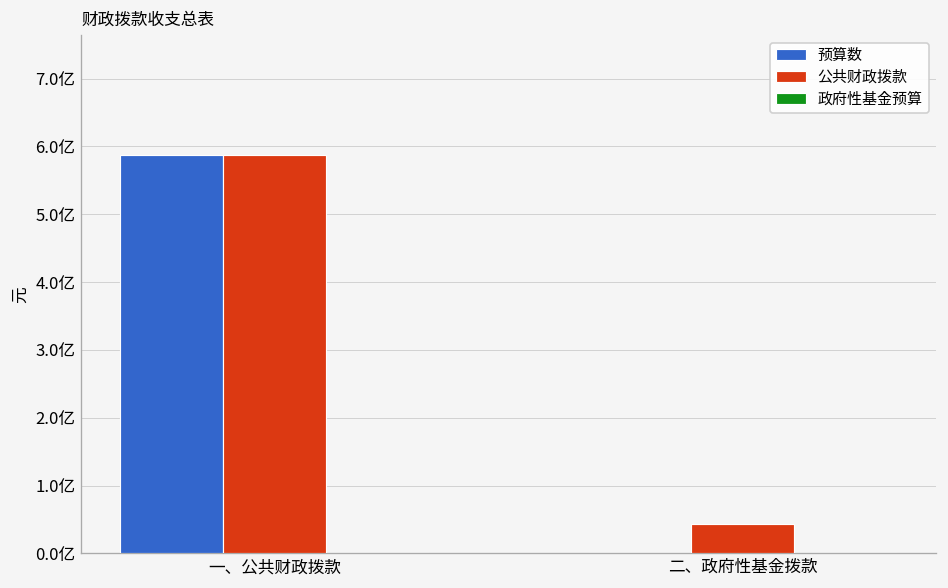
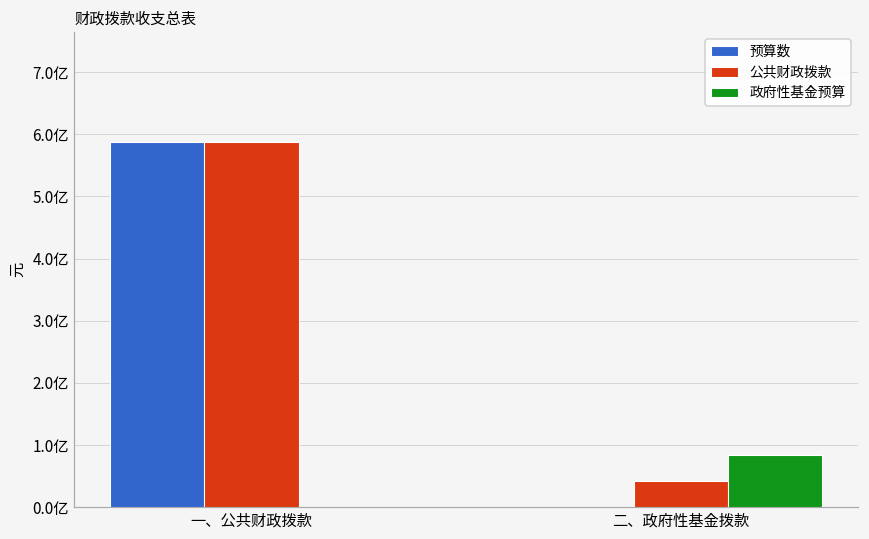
政府性基金预算, 二、政府性基金拨款: 0.0亿 -> 0.8亿
